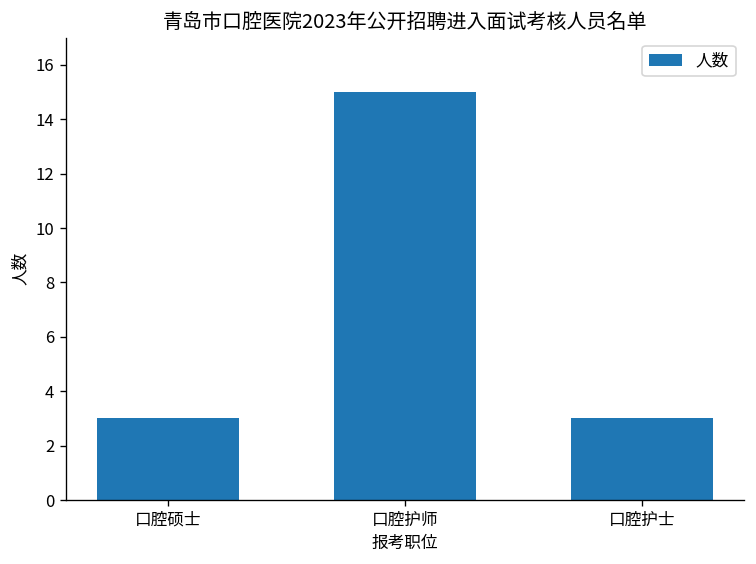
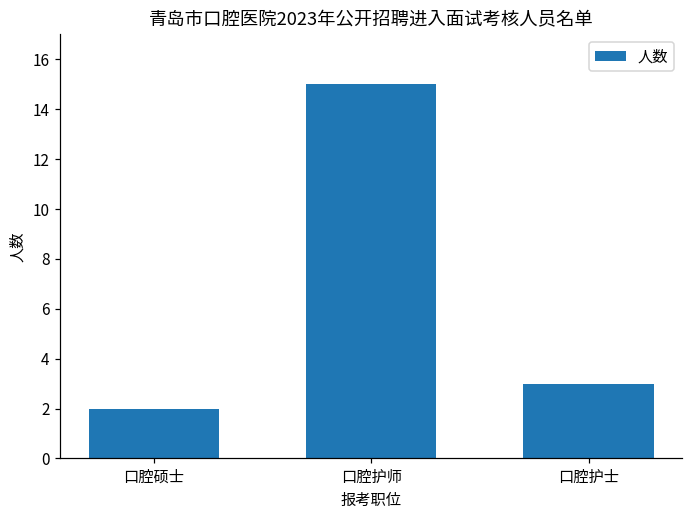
口腔硕士: 3 -> 2
